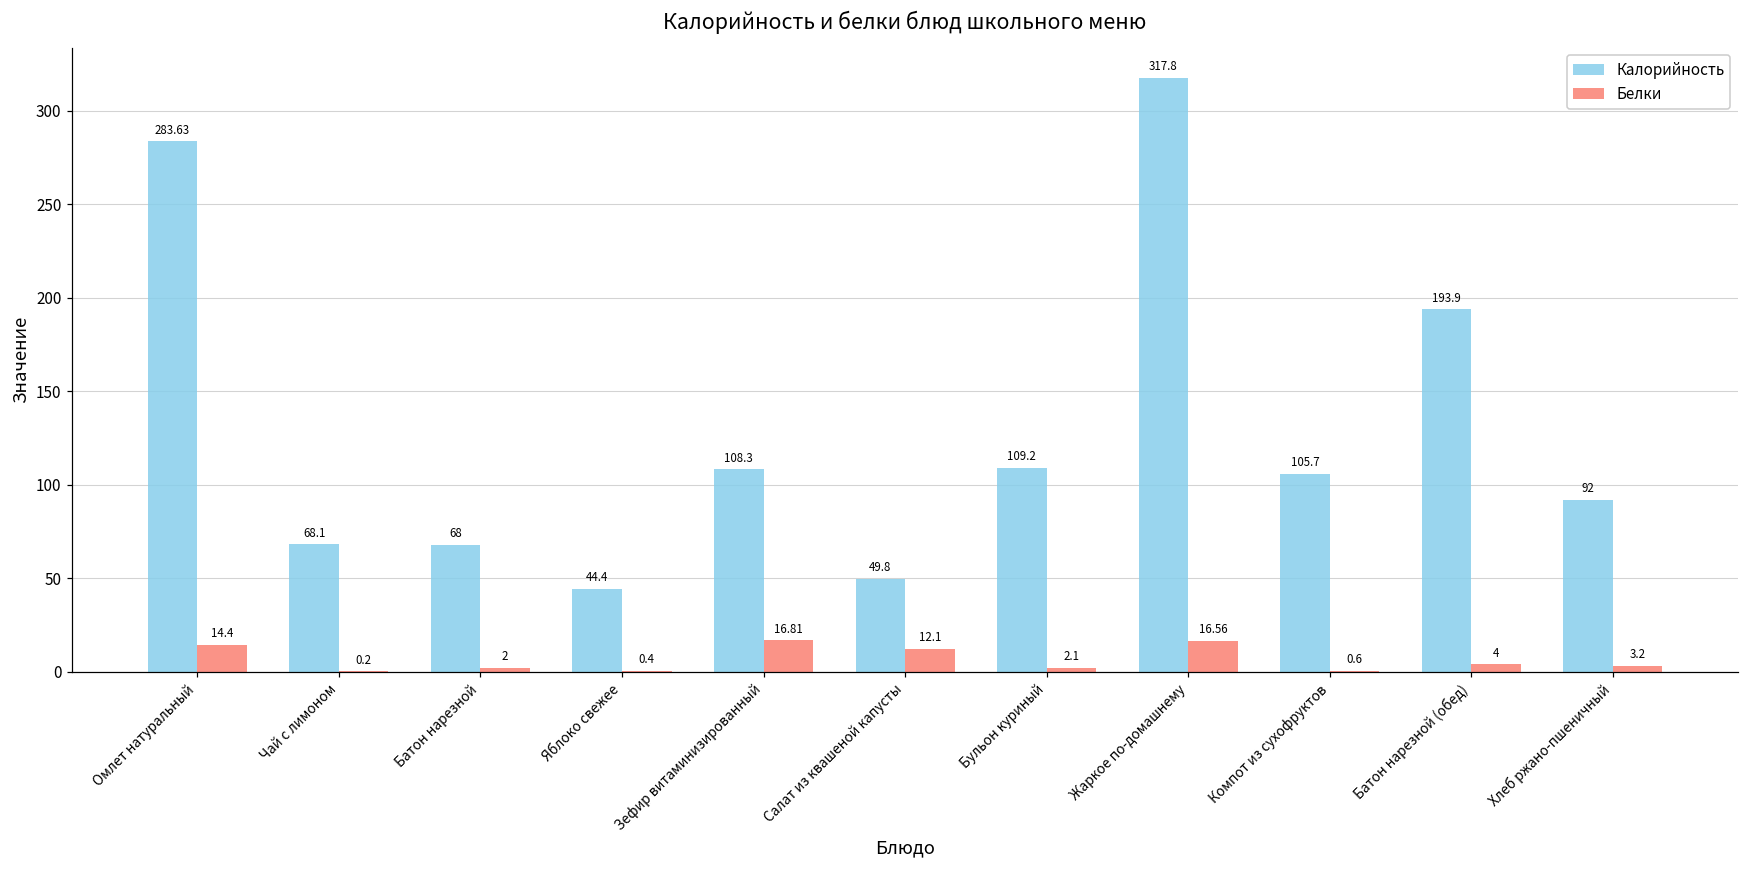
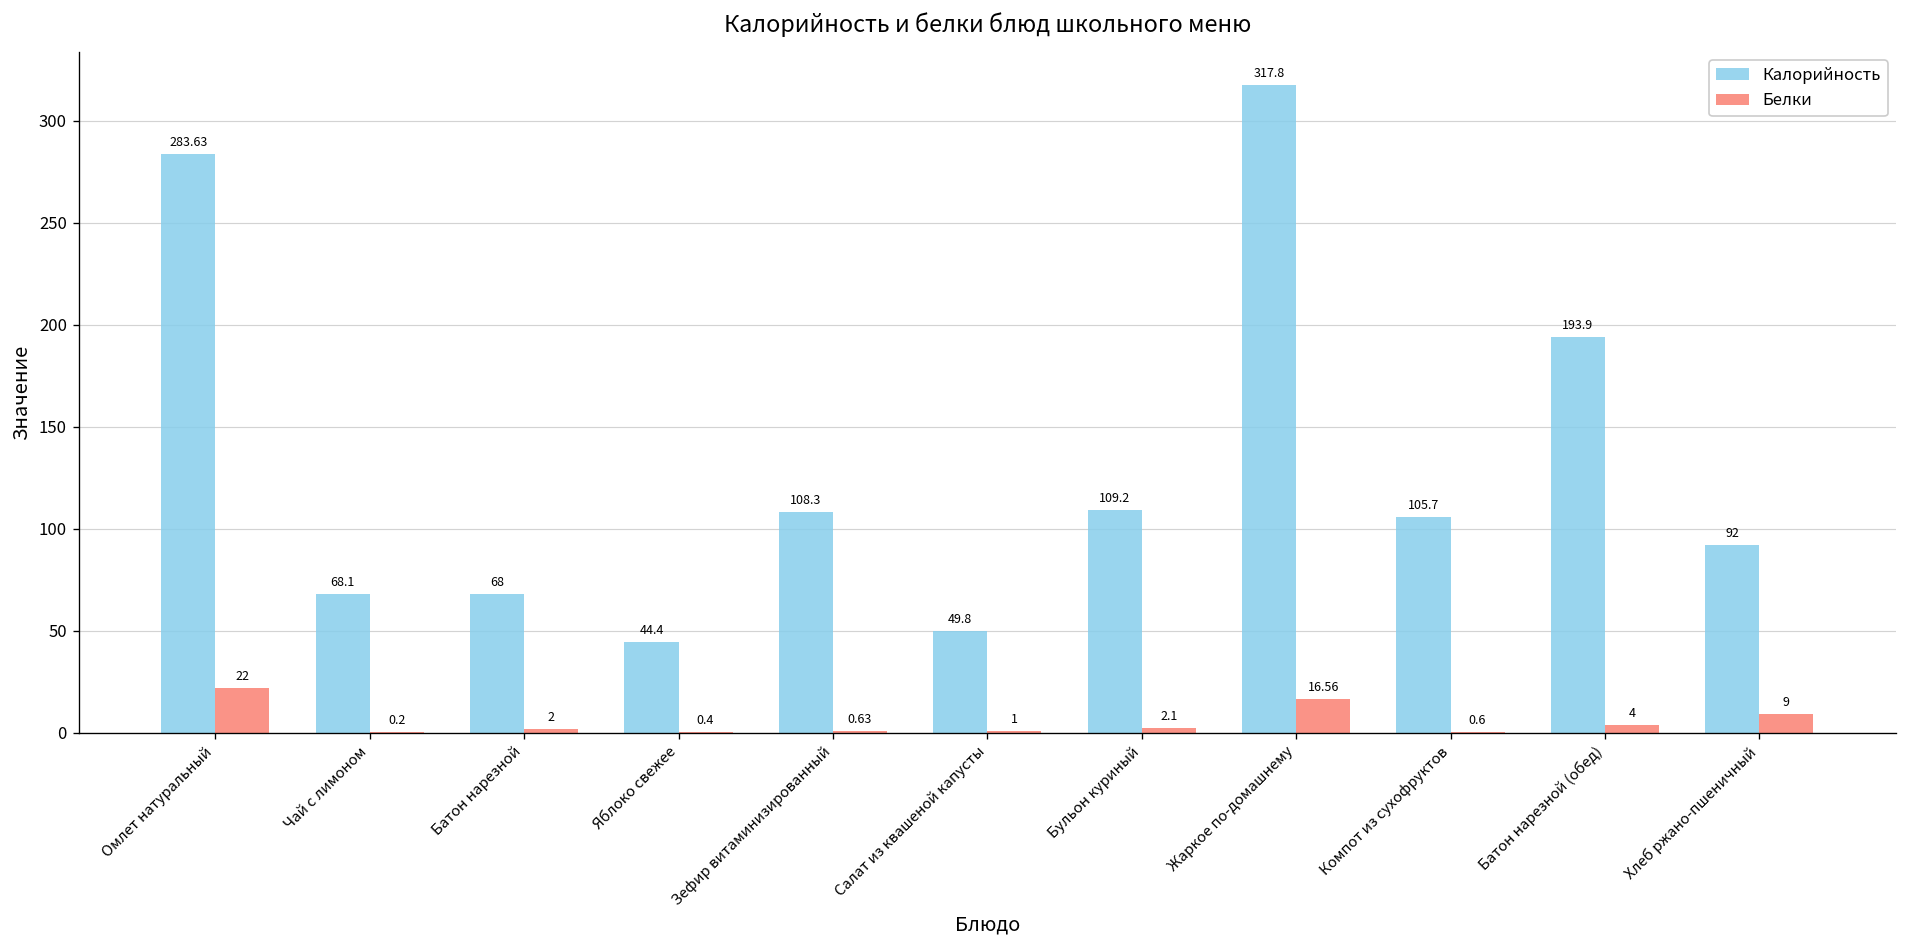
Белки, Омлет натуральный: 14.4 -> 22
Белки, Зефир витаминизированный: 16.81 -> 0.63
Белки, Салат из квашеной капусты: 12.1 -> 1
Белки, Хлеб ржано-пшеничный: 3.2 -> 9
